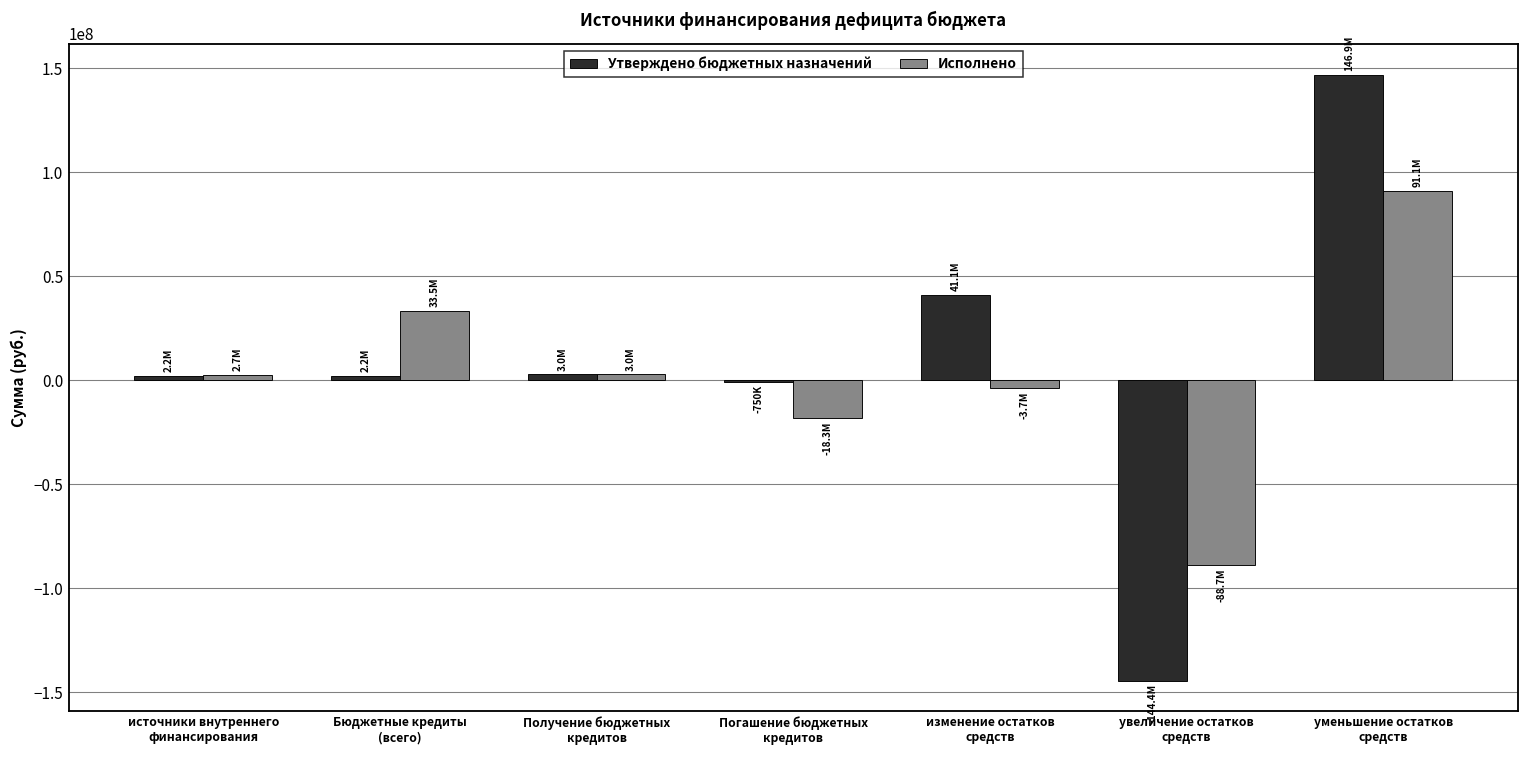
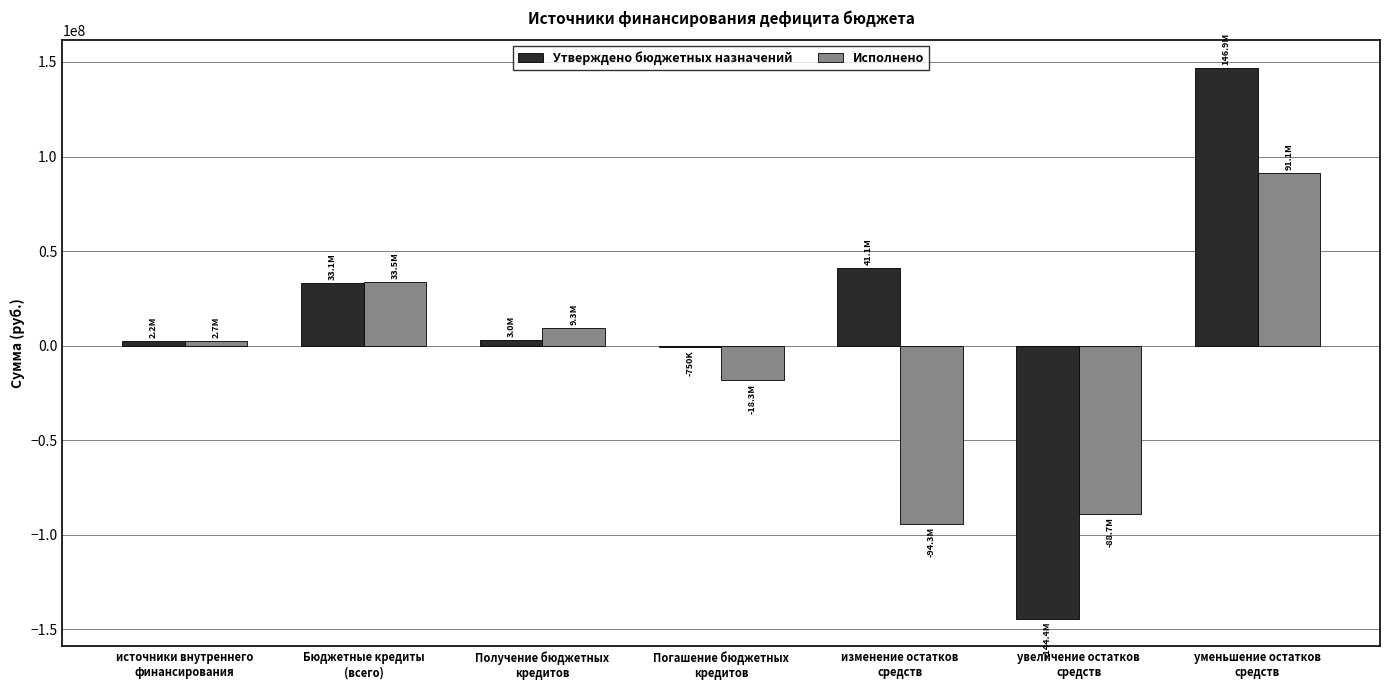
Утверждено бюджетных назначений, Бюджетные кредиты (всего): 2.2M -> 33.1M
Исполнено, Получение бюджетных кредитов: 3.0M -> 9.3M
Исполнено, изменение остатков средств: -3.7M -> -94.3M
